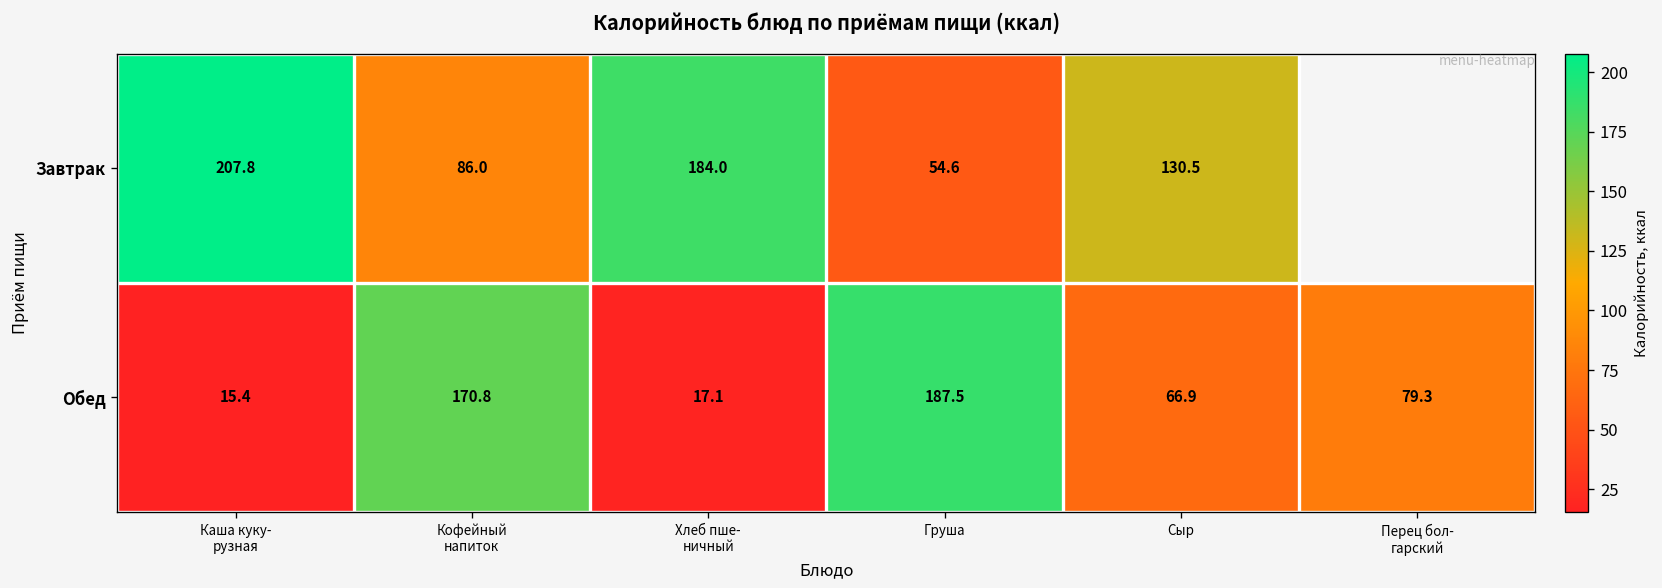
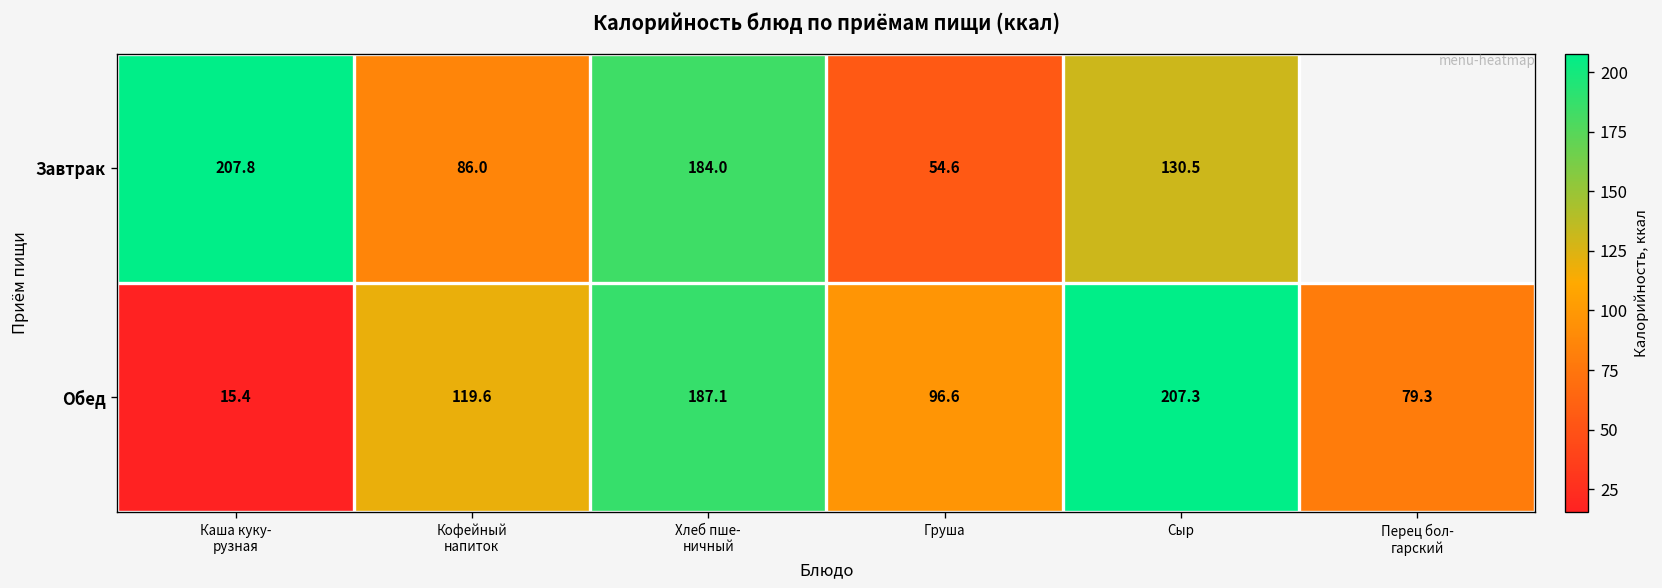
Обед, Кофейный напиток: 170.8 -> 119.6
Обед, Хлеб пше- ничный: 17.1 -> 187.1
Обед, Груша: 187.5 -> 96.6
Обед, Сыр: 66.9 -> 207.3
